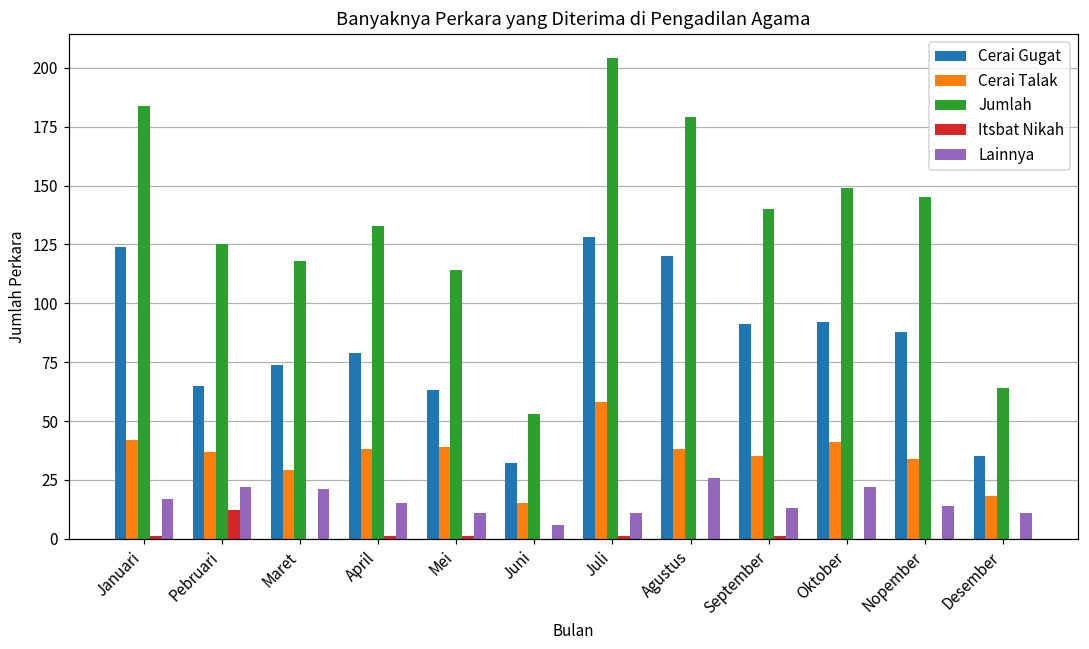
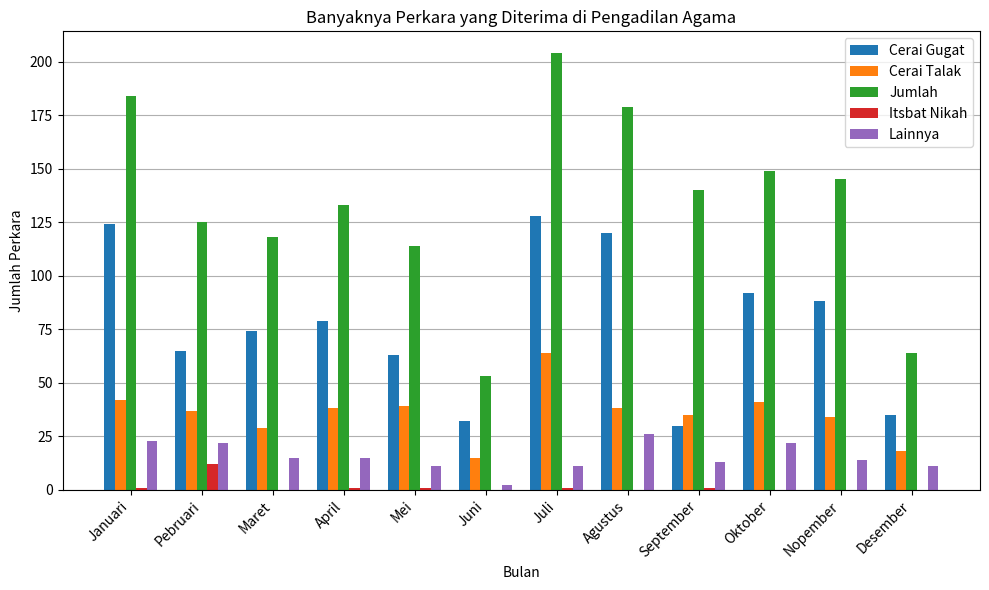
Lainnya, Januari: 17 -> 23
Lainnya, Maret: 21 -> 15
Lainnya, Juni: 6 -> 2
Cerai Talak, Juli: 58 -> 64
Cerai Gugat, September: 91 -> 30
